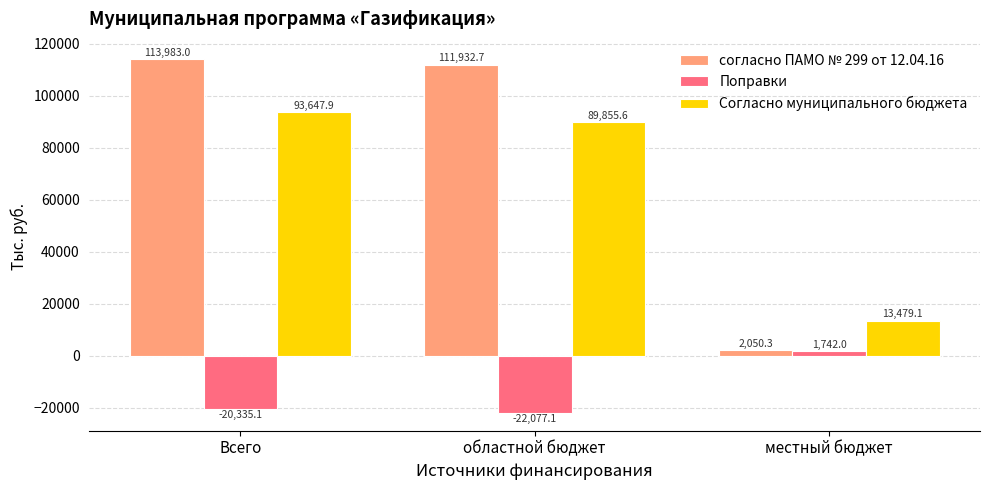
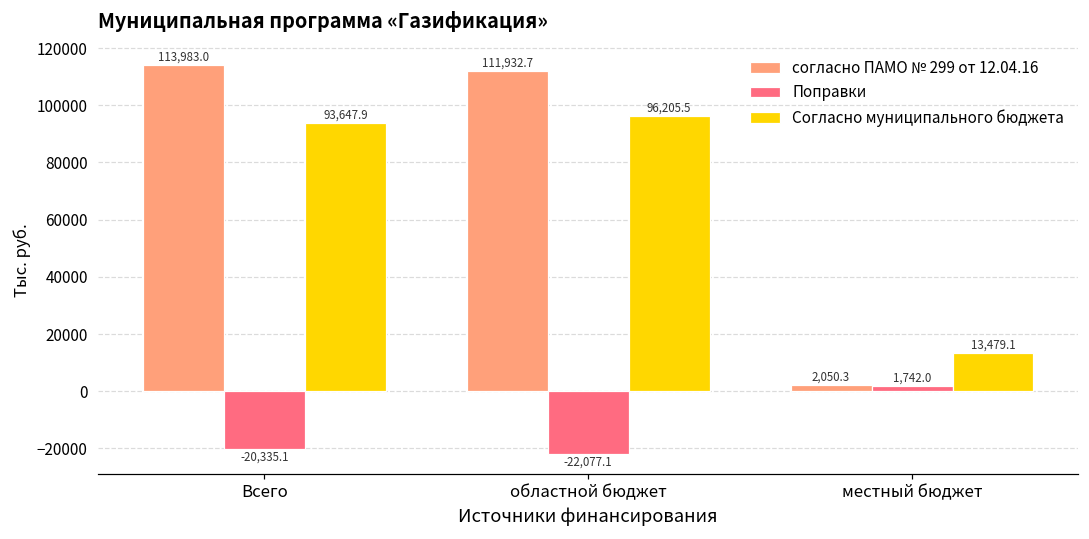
Согласно муниципального бюджета, областной бюджет: 89,855.6 -> 96,205.5
